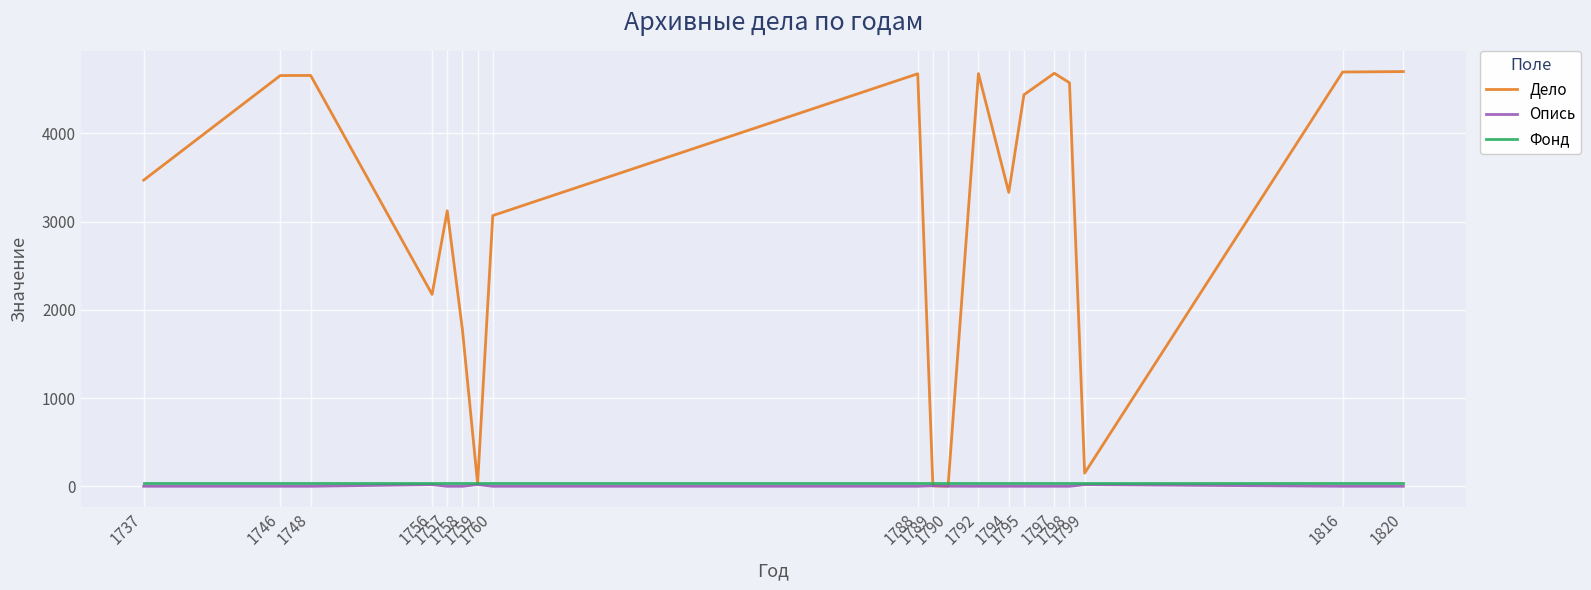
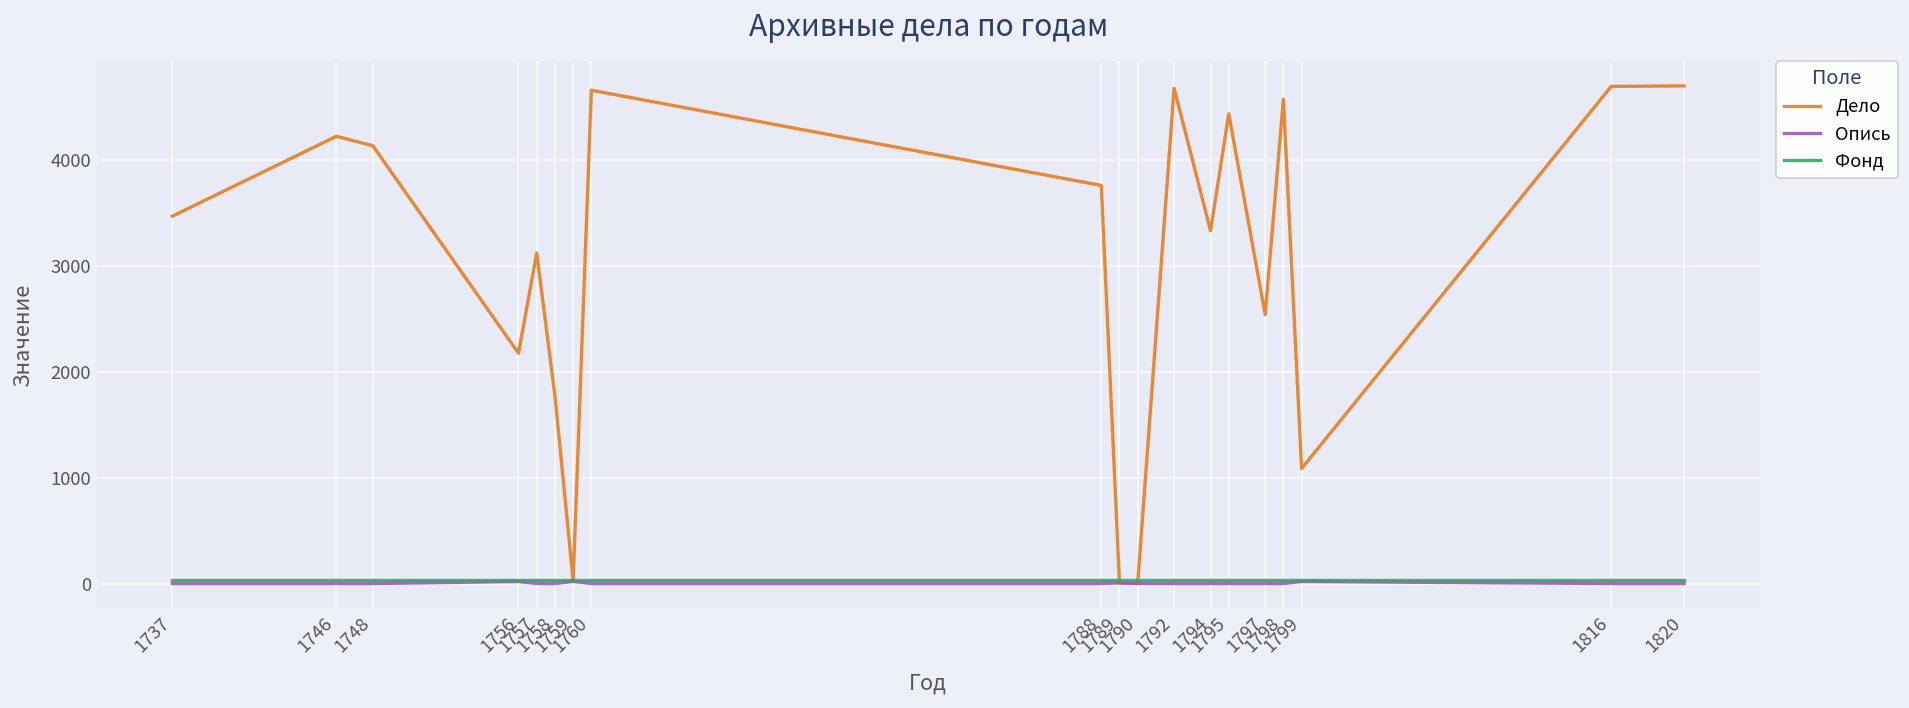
Дело, 1746: 4700 -> 4200
Дело, 1748: 4700 -> 4100
Дело, 1760: 3100 -> 4700
Дело, 1788: 4700 -> 3800
Дело, 1797: 4700 -> 2500
Дело, 1799: 200 -> 1100
